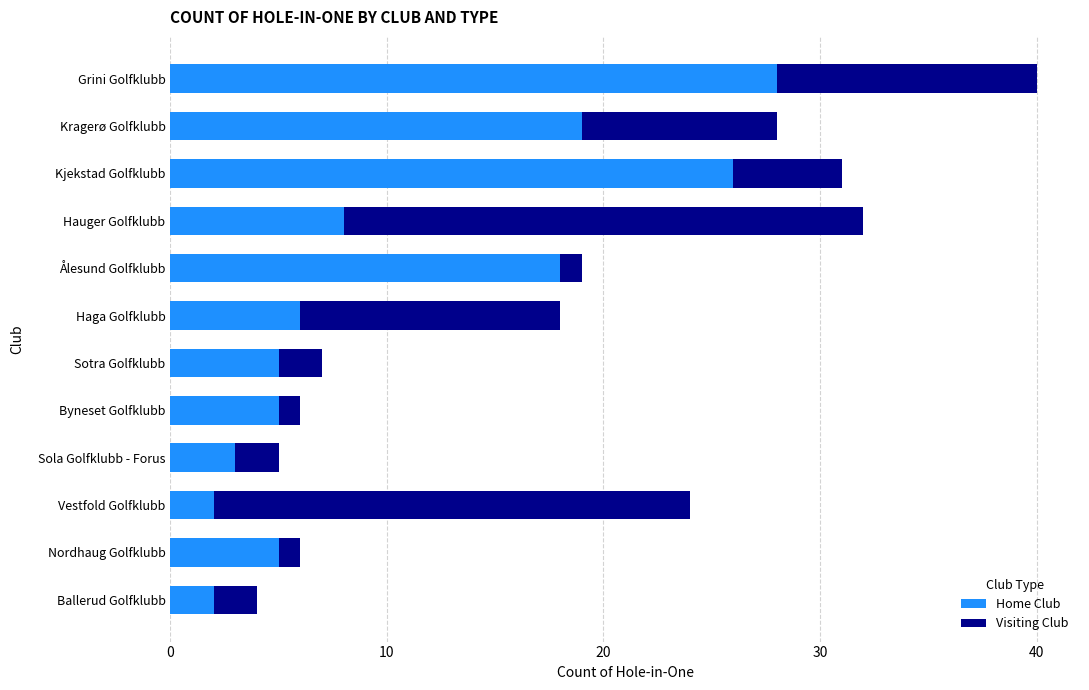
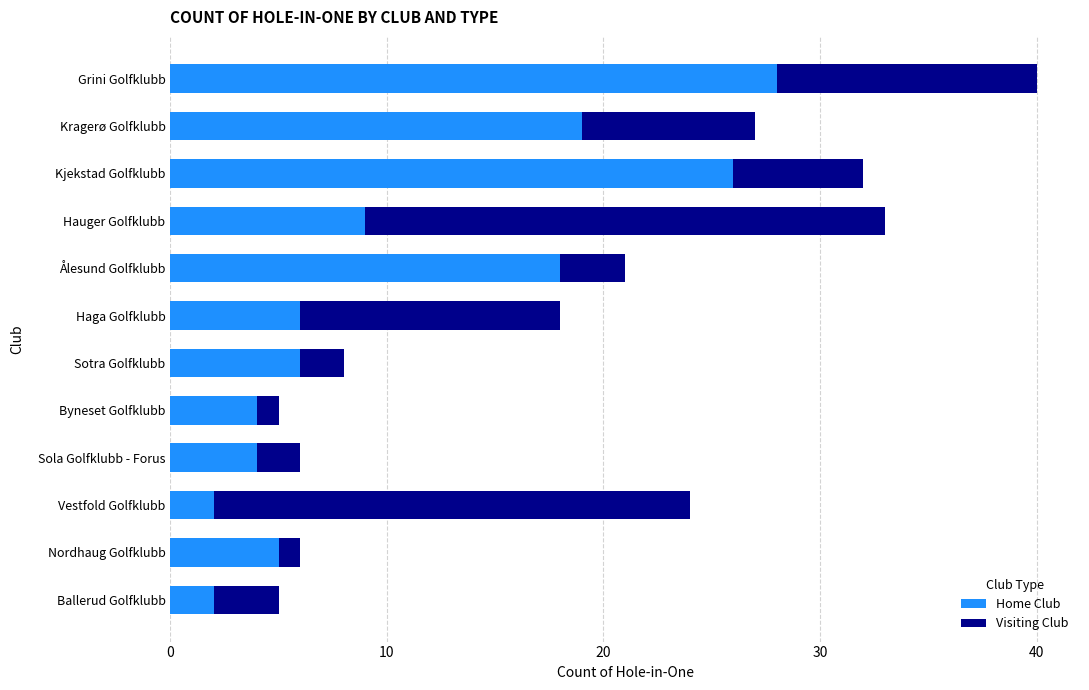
Visiting Club, Kragerø Golfklubb: 9 -> 8
Visiting Club, Kjekstad Golfklubb: 5 -> 6
Home Club, Hauger Golfklubb: 8 -> 9
Visiting Club, Ålesund Golfklubb: 1 -> 3
Home Club, Sotra Golfklubb: 5 -> 6
Home Club, Byneset Golfklubb: 5 -> 4
Home Club, Sola Golfklubb - Forus: 3 -> 4
Visiting Club, Ballerud Golfklubb: 2 -> 3
